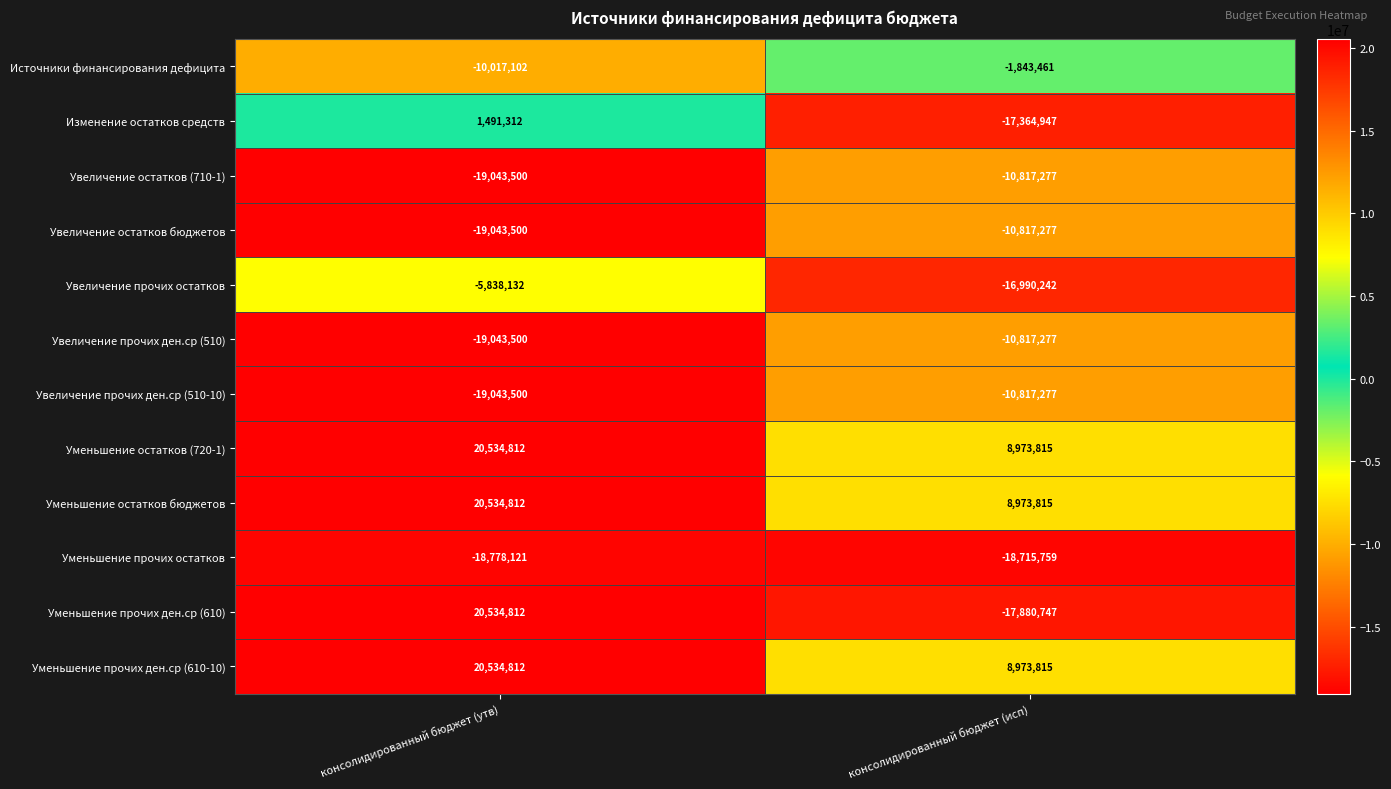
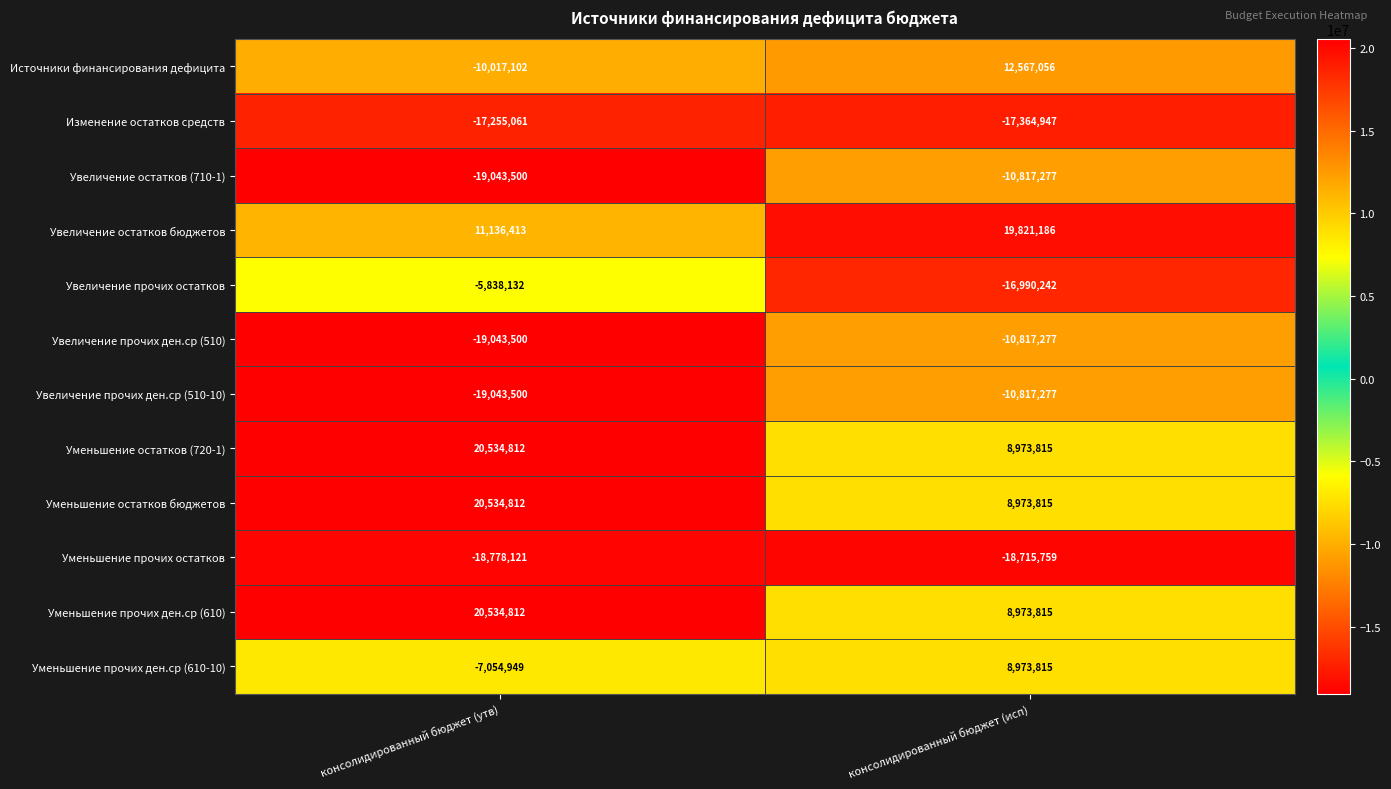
Источники финансирования дефицита, консолидированный бюджет (исп): -1,843,461 -> 12,567,056
Изменение остатков средств, консолидированный бюджет (утв): 1,491,312 -> -17,255,061
Увеличение остатков бюджетов, консолидированный бюджет (утв): -19,043,500 -> 11,136,413
Увеличение остатков бюджетов, консолидированный бюджет (исп): -10,817,277 -> 19,821,186
Уменьшение прочих ден.ср (610), консолидированный бюджет (исп): -17,880,747 -> 8,973,815
Уменьшение прочих ден.ср (610-10), консолидированный бюджет (утв): 20,534,812 -> -7,054,949
